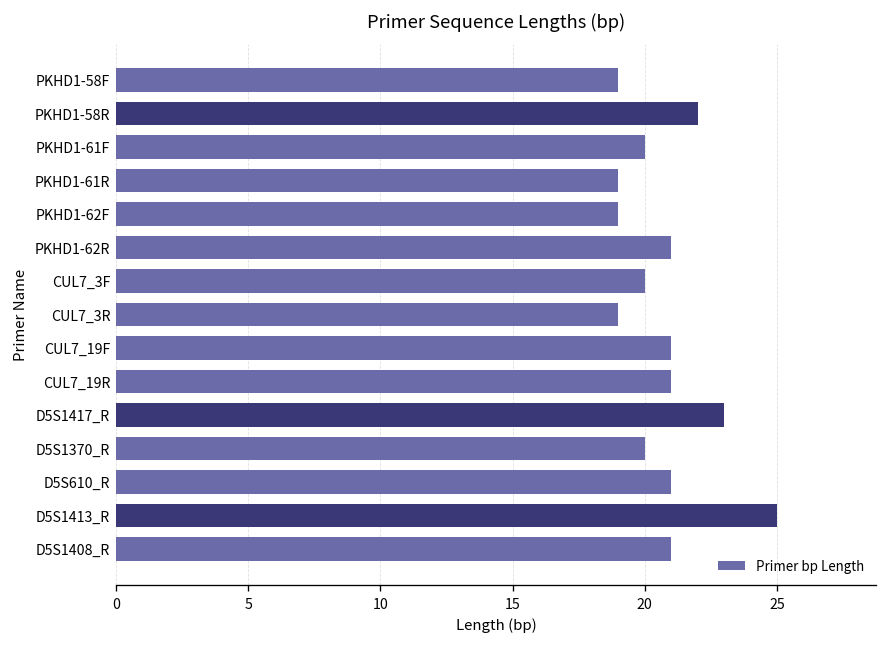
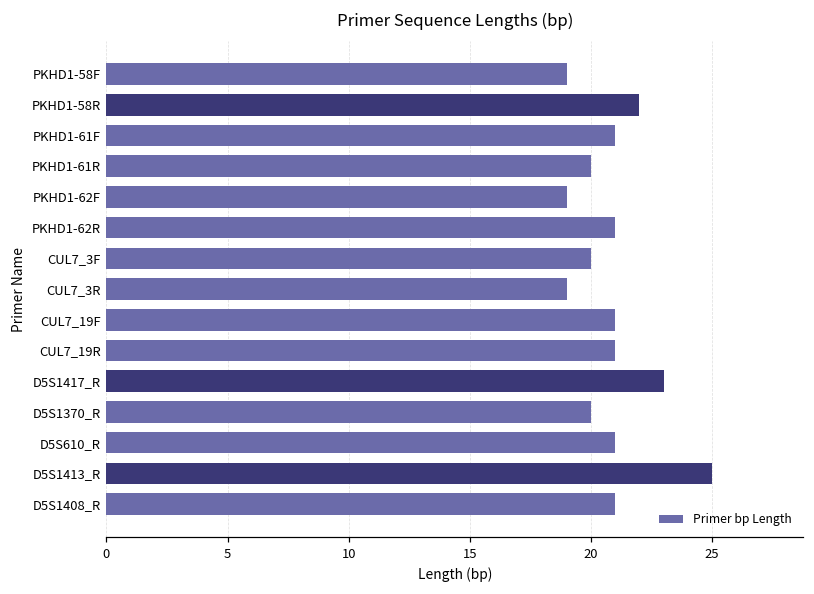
PKHD1-61F: 20 -> 21
PKHD1-61R: 19 -> 20
